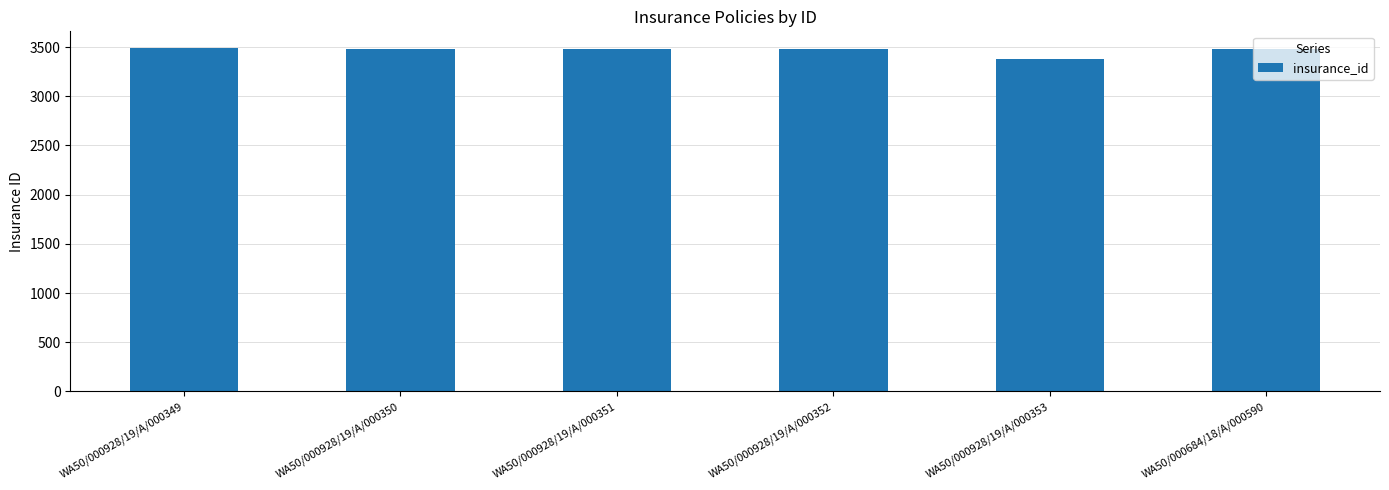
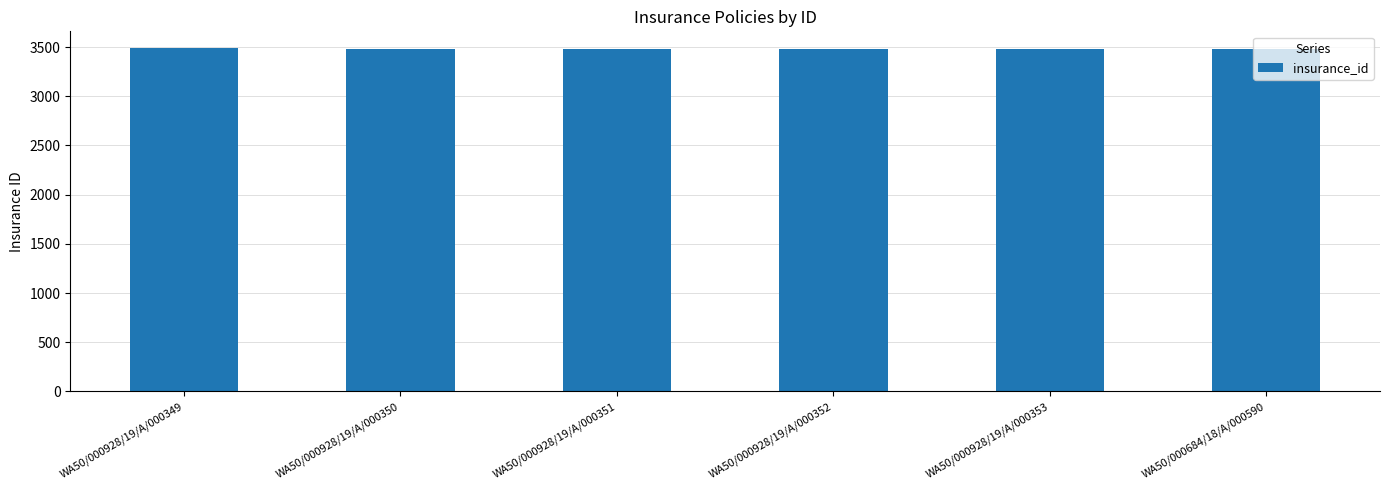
WA50/000928/19/A/000353: 3400 -> 3500
